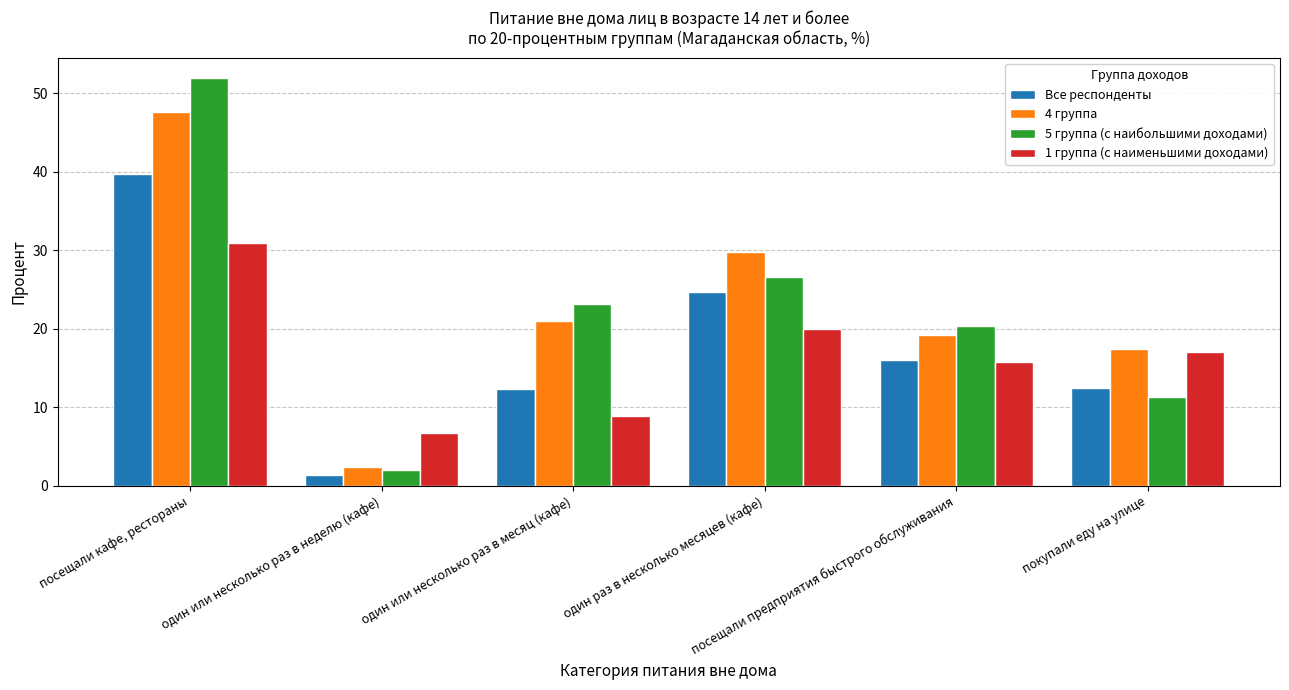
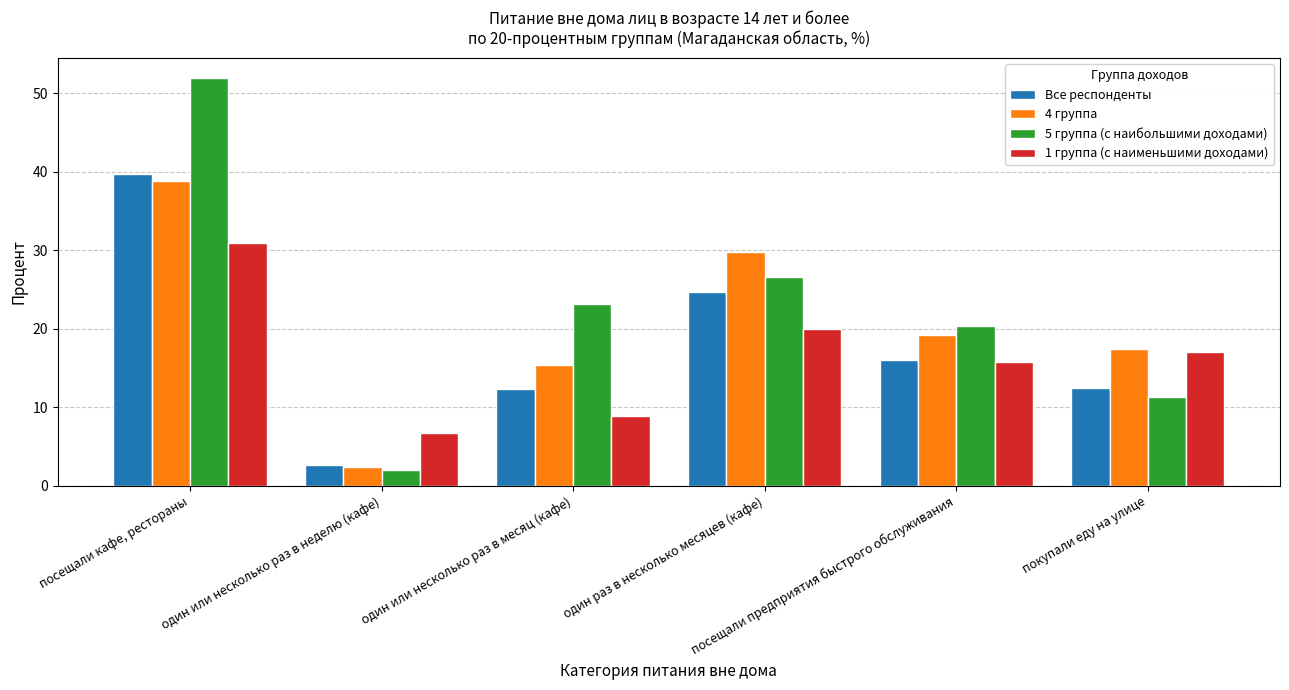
4 группа, посещали кафе, рестораны: 48 -> 39
Все респонденты, один или несколько раз в неделю (кафе): 1 -> 3
4 группа, один или несколько раз в месяц (кафе): 21 -> 15
